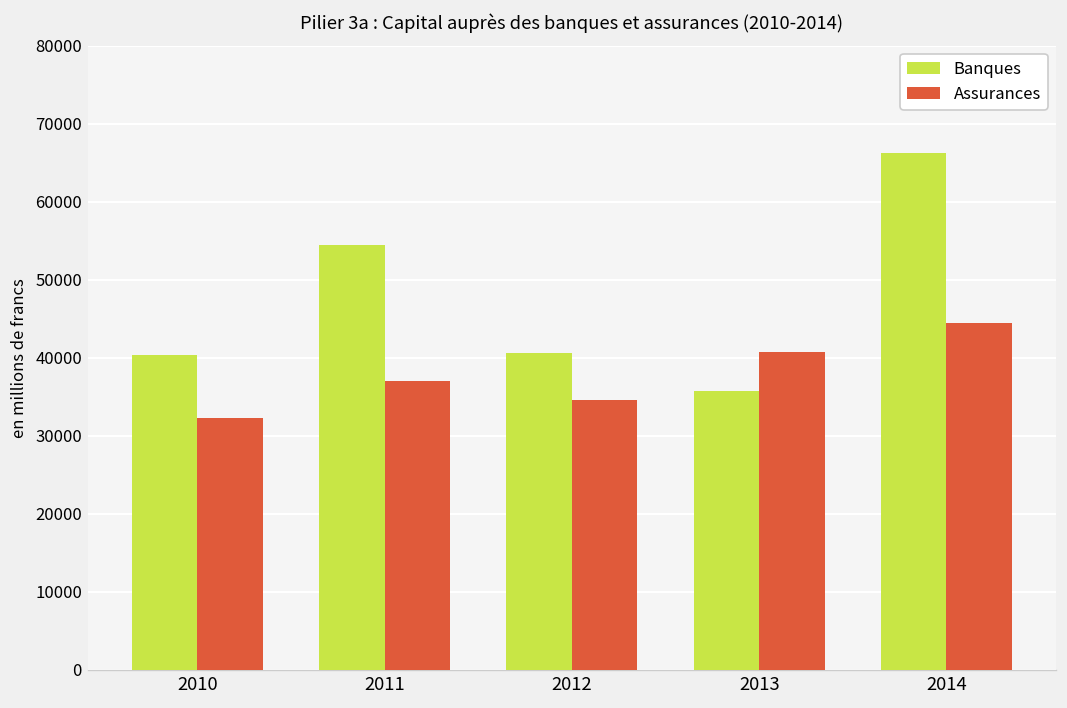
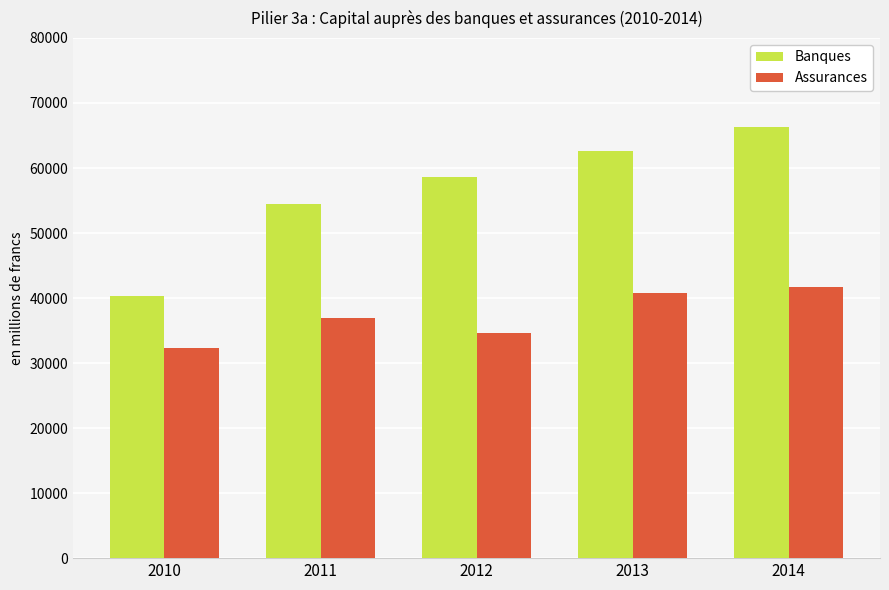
Banques, 2012: 41000 -> 59000
Banques, 2013: 36000 -> 63000
Assurances, 2014: 44000 -> 42000
